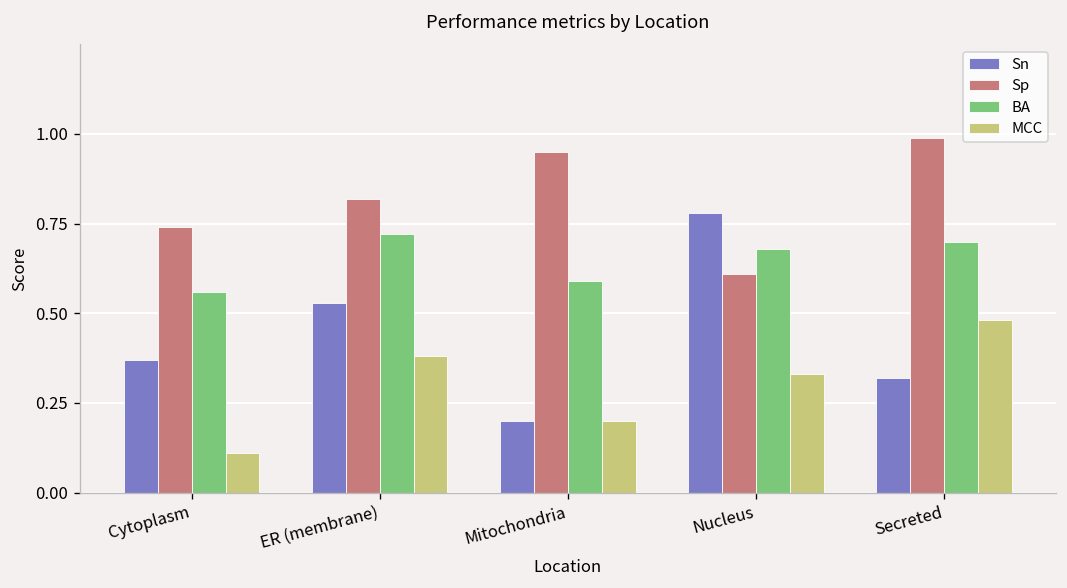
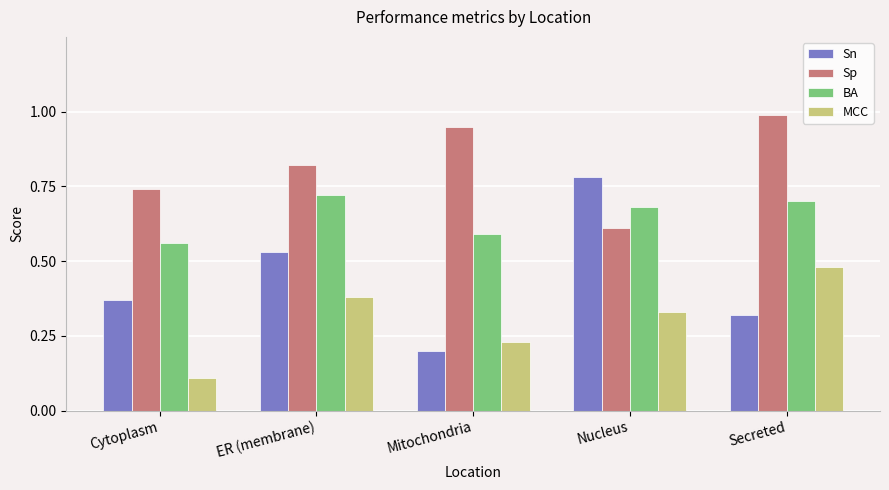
MCC, Mitochondria: 0.20 -> 0.23
